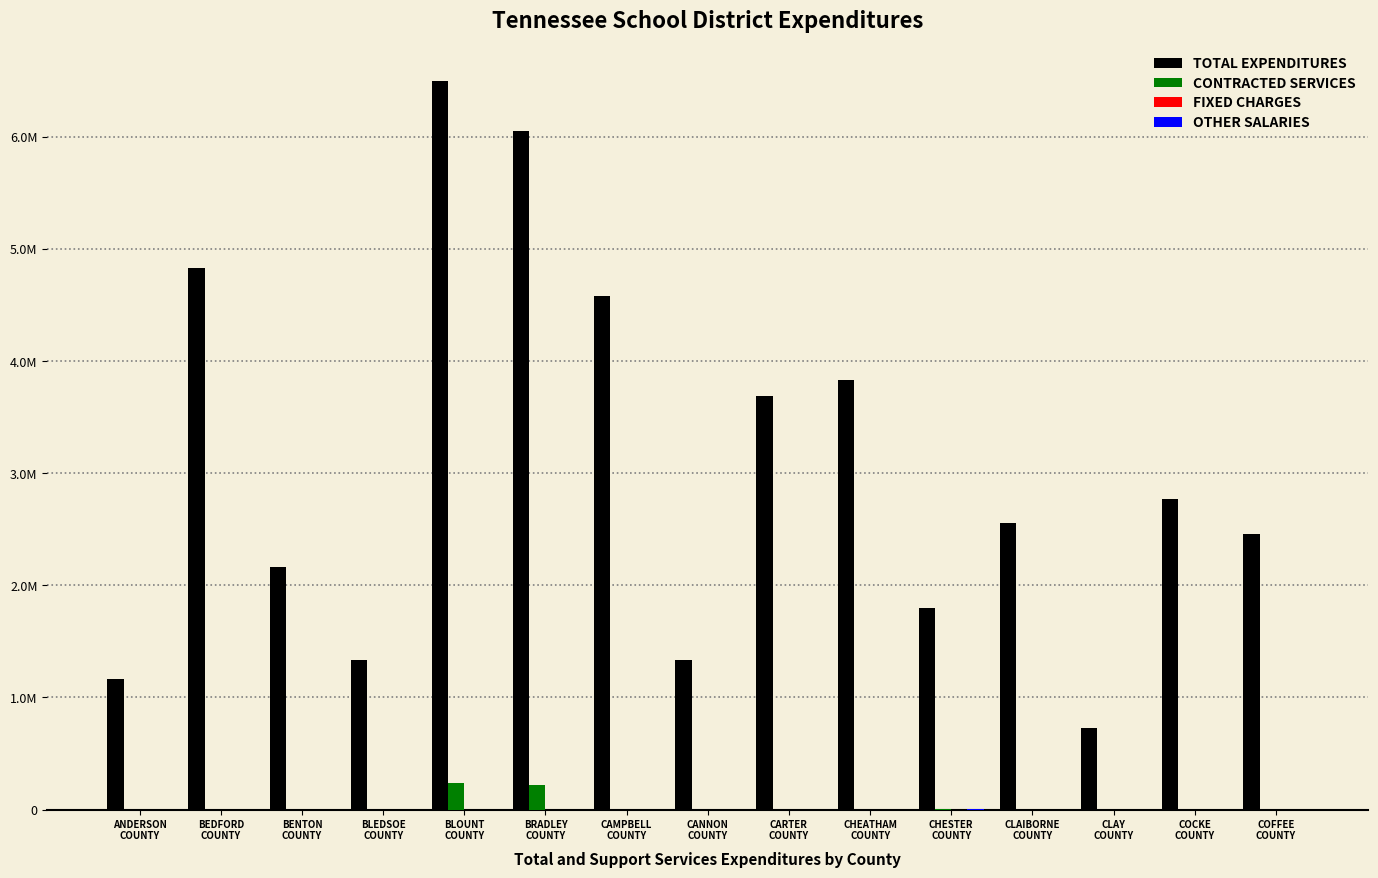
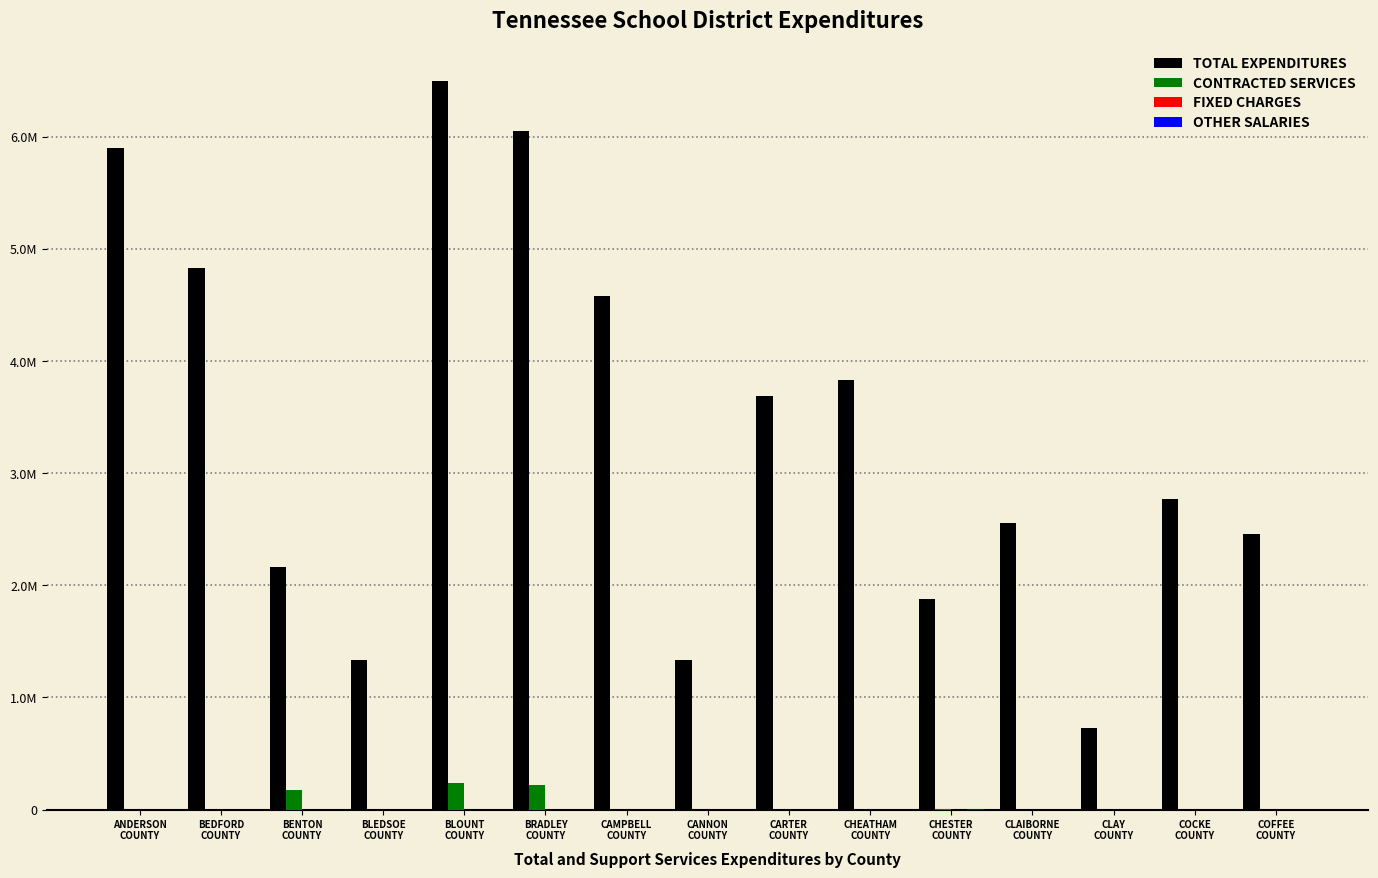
TOTAL EXPENDITURES, ANDERSON COUNTY: 1160000 -> 5910000
CONTRACTED SERVICES, BENTON COUNTY: 0 -> 180000
TOTAL EXPENDITURES, CHESTER COUNTY: 1800000 -> 1880000
